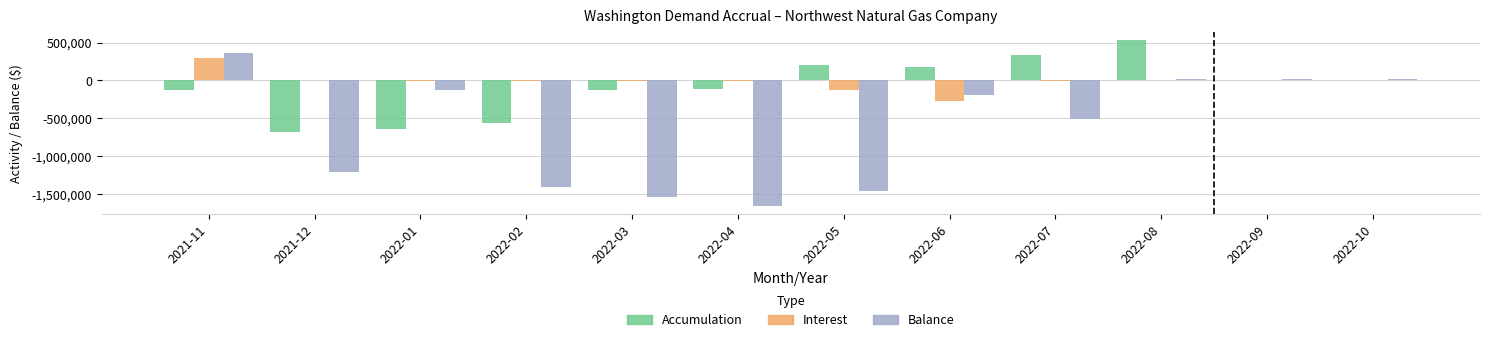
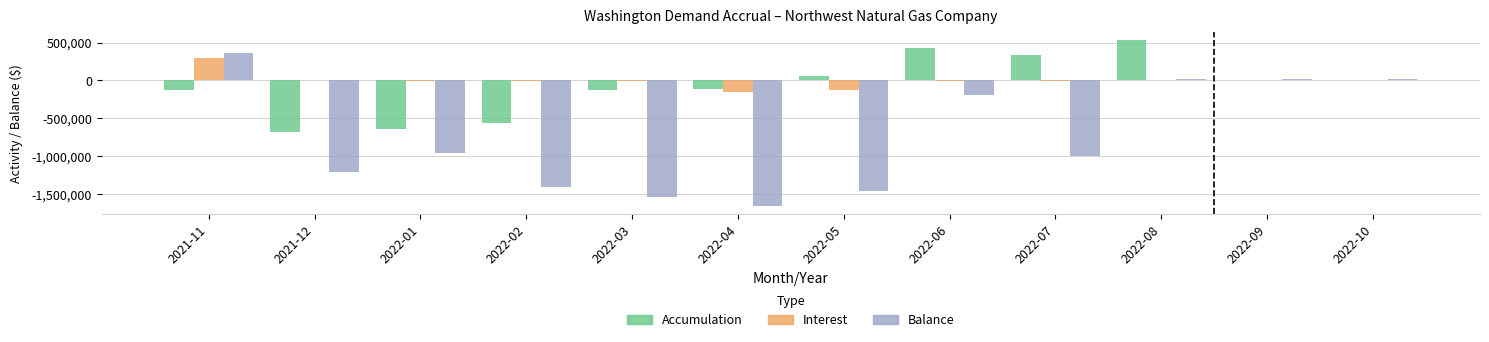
Balance, 2022-01: -100,000 -> -1,000,000
Interest, 2022-04: 0 -> -200,000
Accumulation, 2022-05: 200,000 -> 100,000
Accumulation, 2022-06: 200,000 -> 400,000
Interest, 2022-06: -300,000 -> 0
Balance, 2022-07: -500,000 -> -1,000,000
